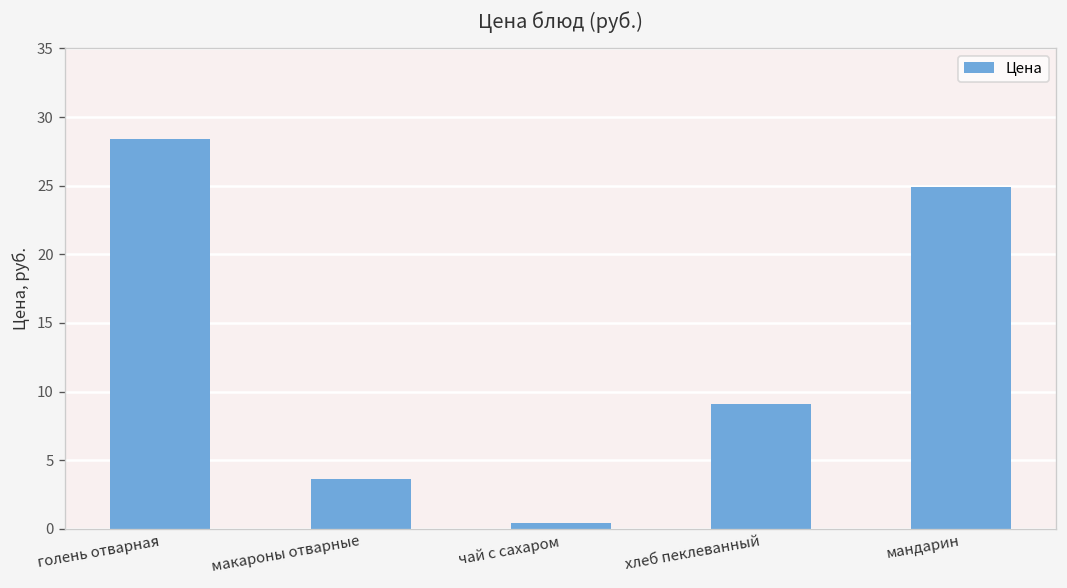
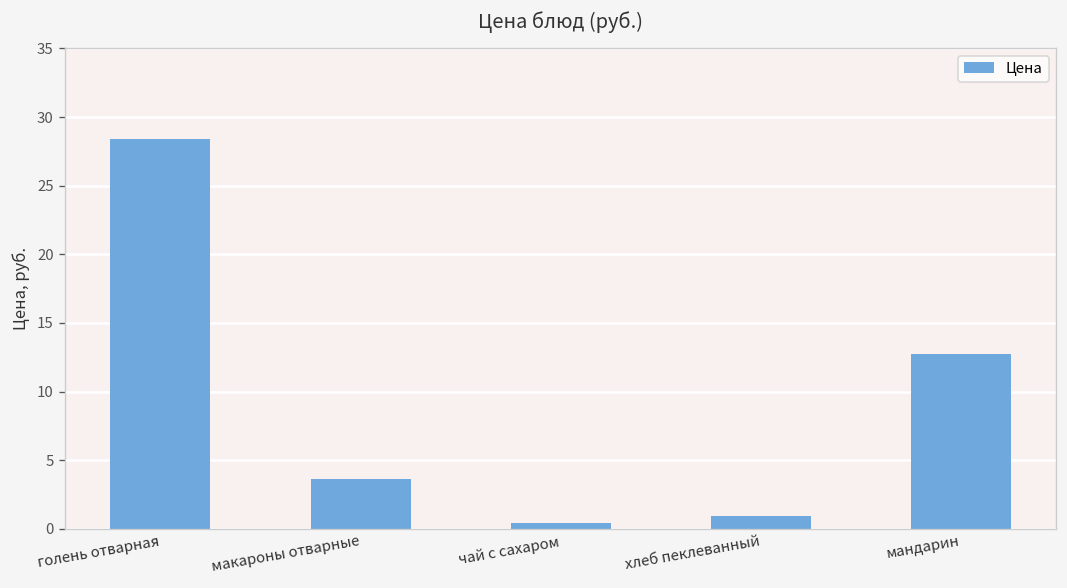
хлеб пеклеванный: 9.1 -> 0.9
мандарин: 24.9 -> 12.7
